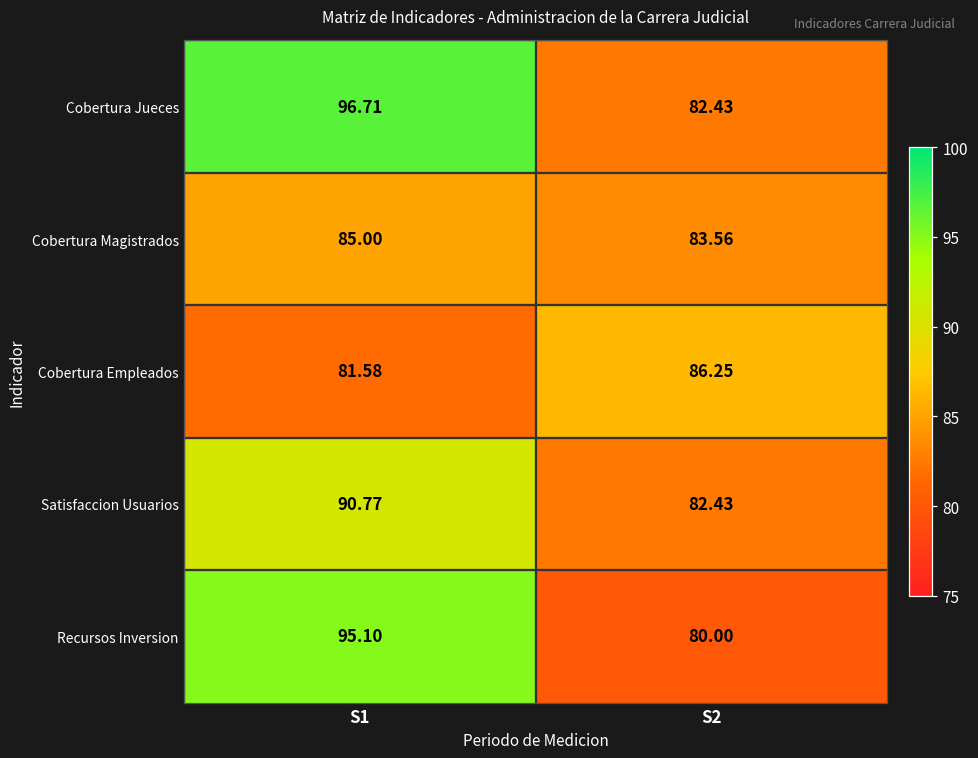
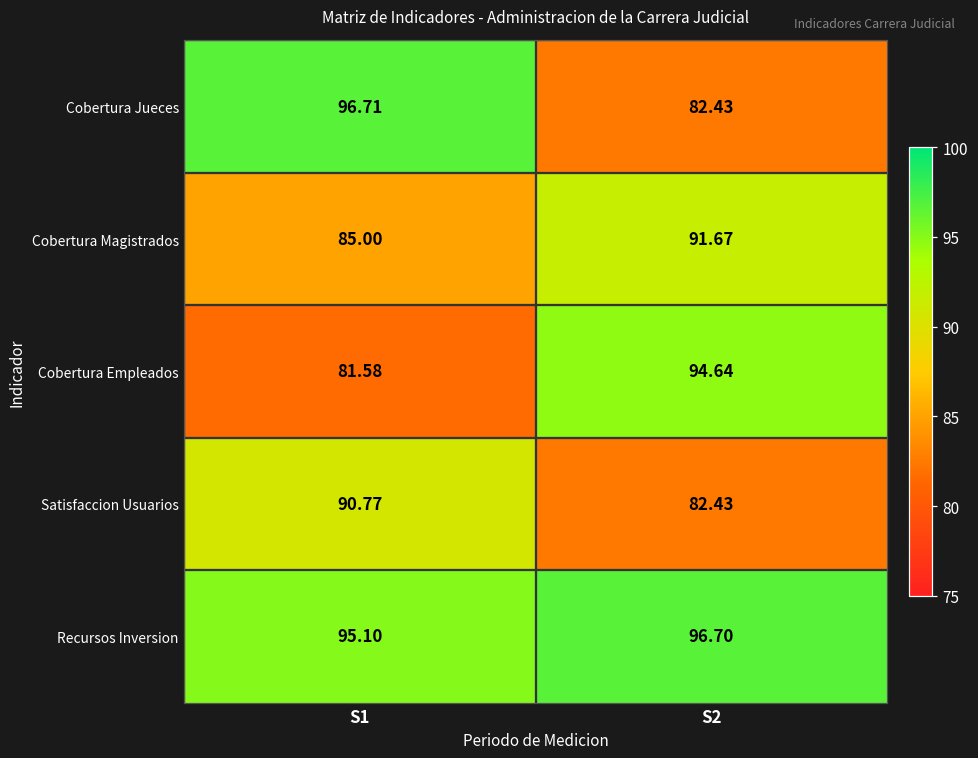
Cobertura Magistrados, S2: 83.56 -> 91.67
Cobertura Empleados, S2: 86.25 -> 94.64
Recursos Inversion, S2: 80.00 -> 96.70
